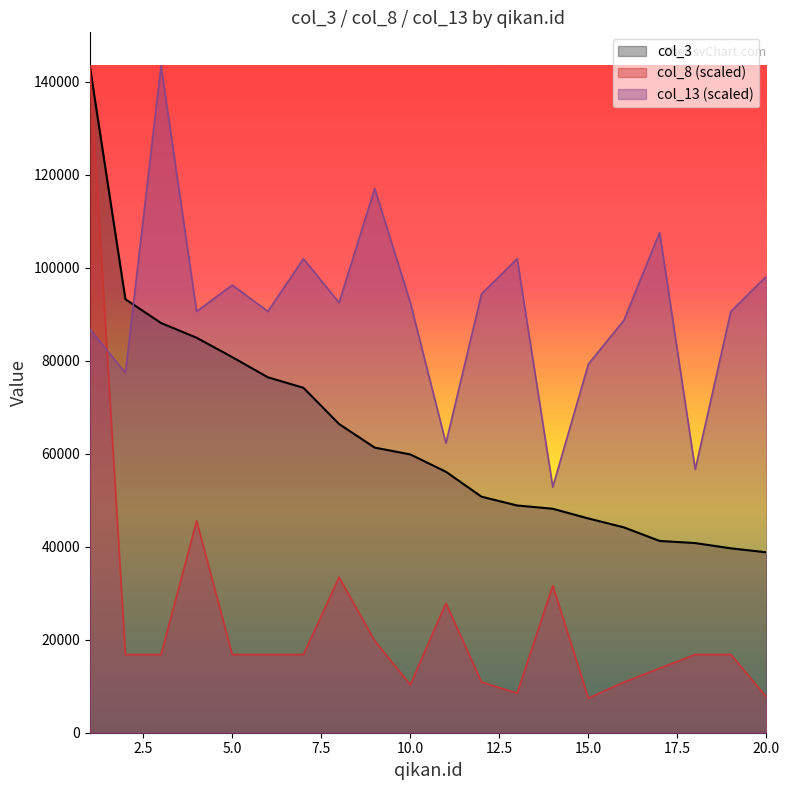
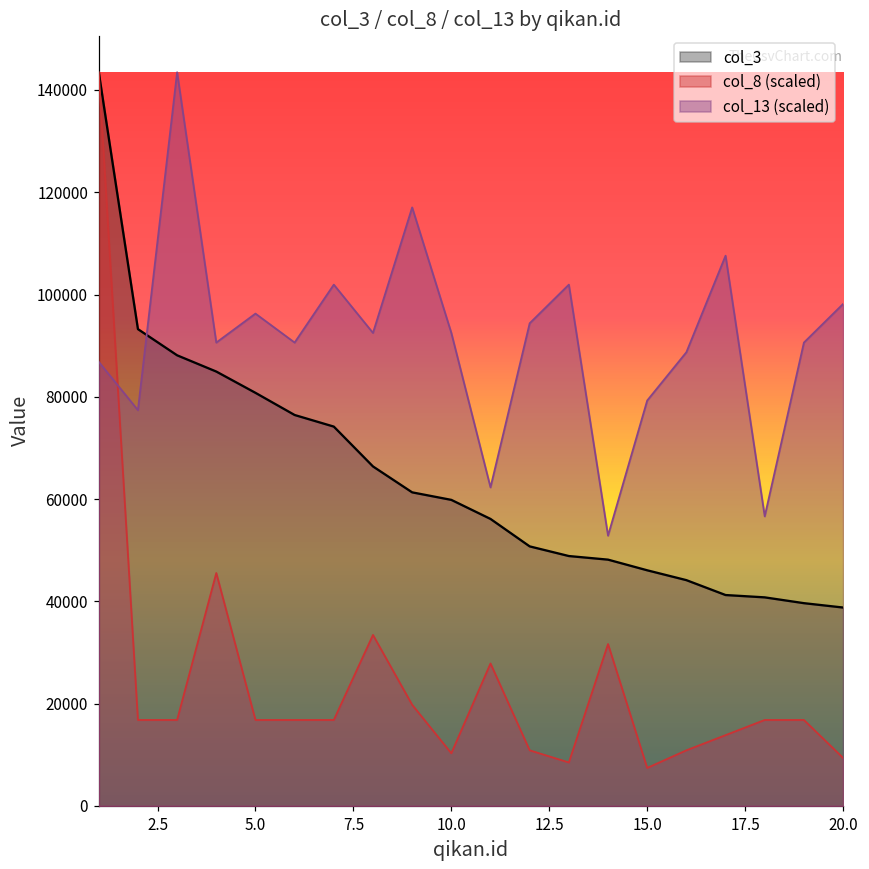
col_8 (scaled), 20.0: 8000 -> 9000
